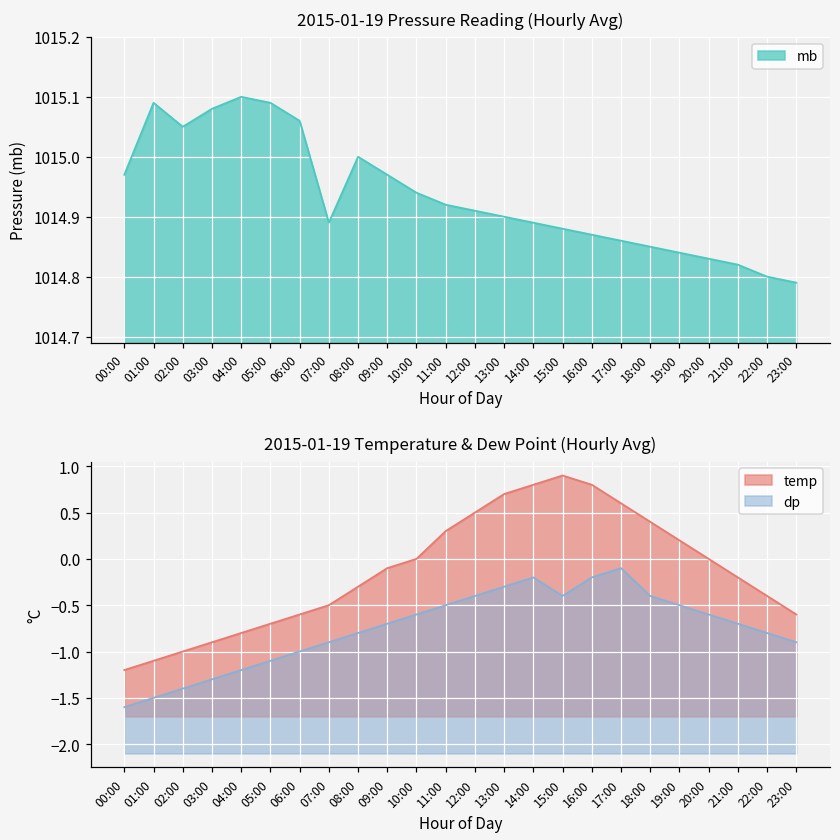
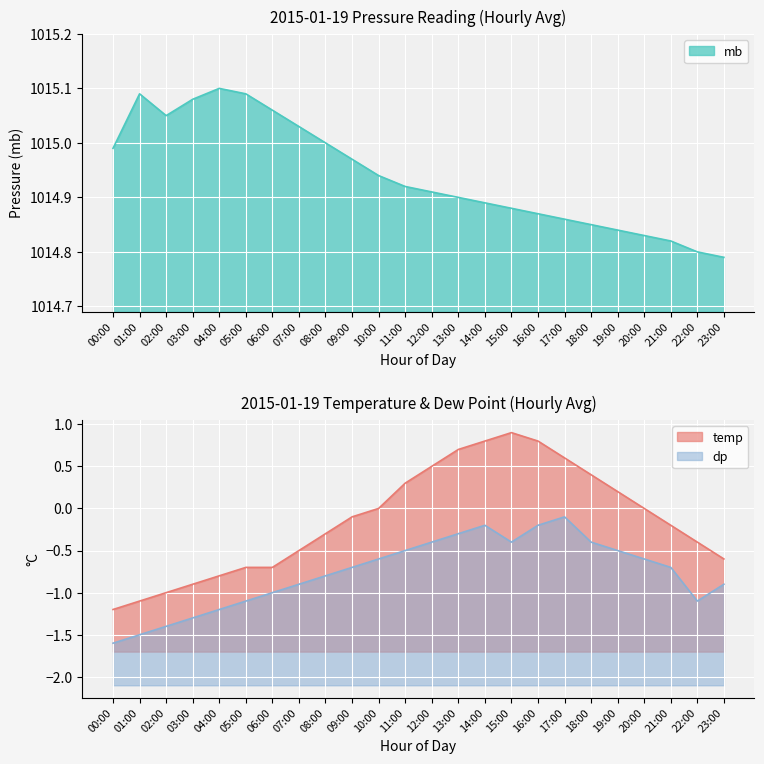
2015-01-19 Pressure Reading (Hourly Avg), 00:00: 1014.97 -> 1014.99
2015-01-19 Pressure Reading (Hourly Avg), 07:00: 1014.89 -> 1015.03
2015-01-19 Temperature & Dew Point (Hourly Avg), temp, 06:00: -0.6 -> -0.7
2015-01-19 Temperature & Dew Point (Hourly Avg), dp, 22:00: -0.8 -> -1.1
